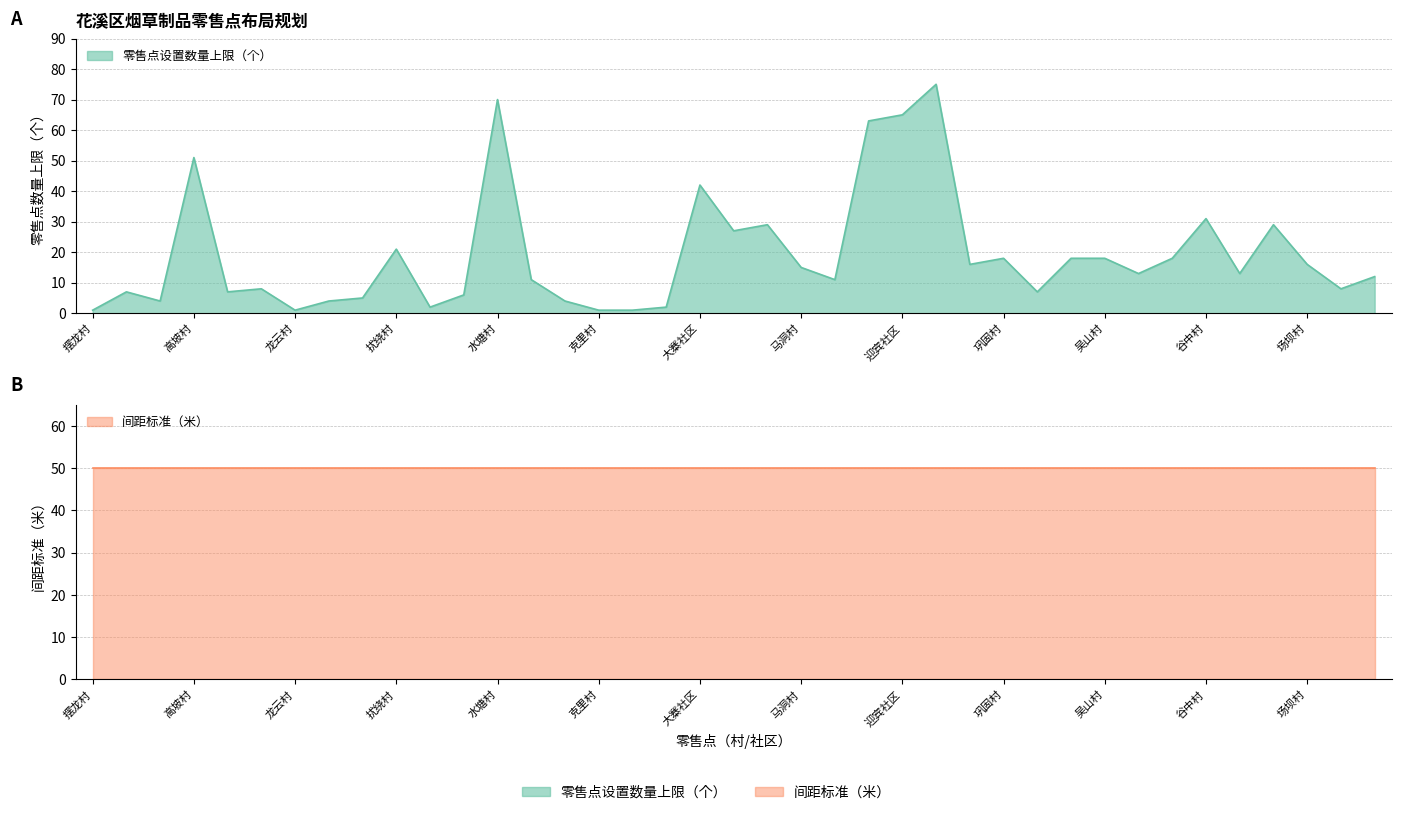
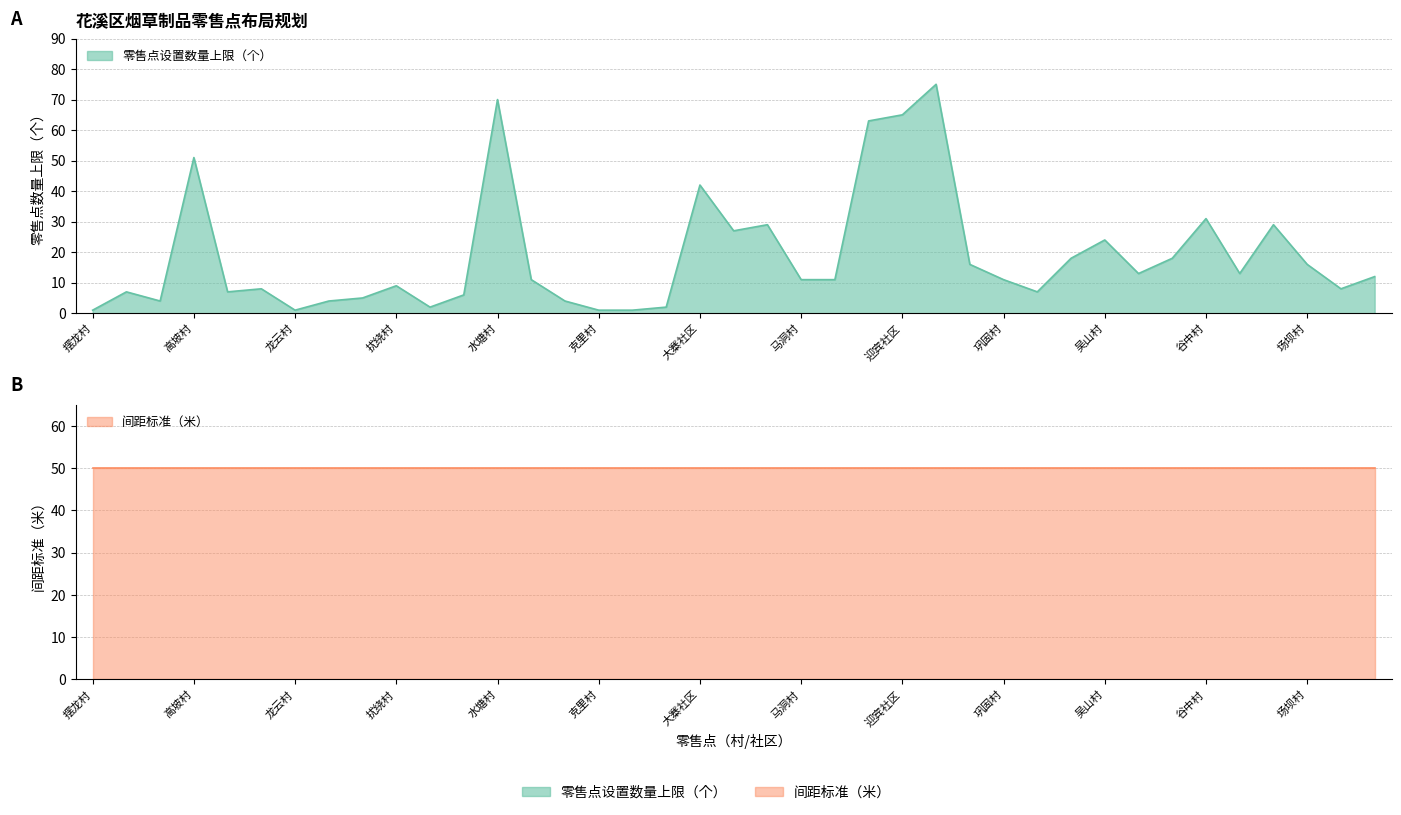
花溪区烟草制品零售点布局规划, 扰绕村: 21 -> 9
花溪区烟草制品零售点布局规划, 马洞村: 15 -> 11
花溪区烟草制品零售点布局规划, 巩固村: 18 -> 11
花溪区烟草制品零售点布局规划, 吴山村: 18 -> 24
